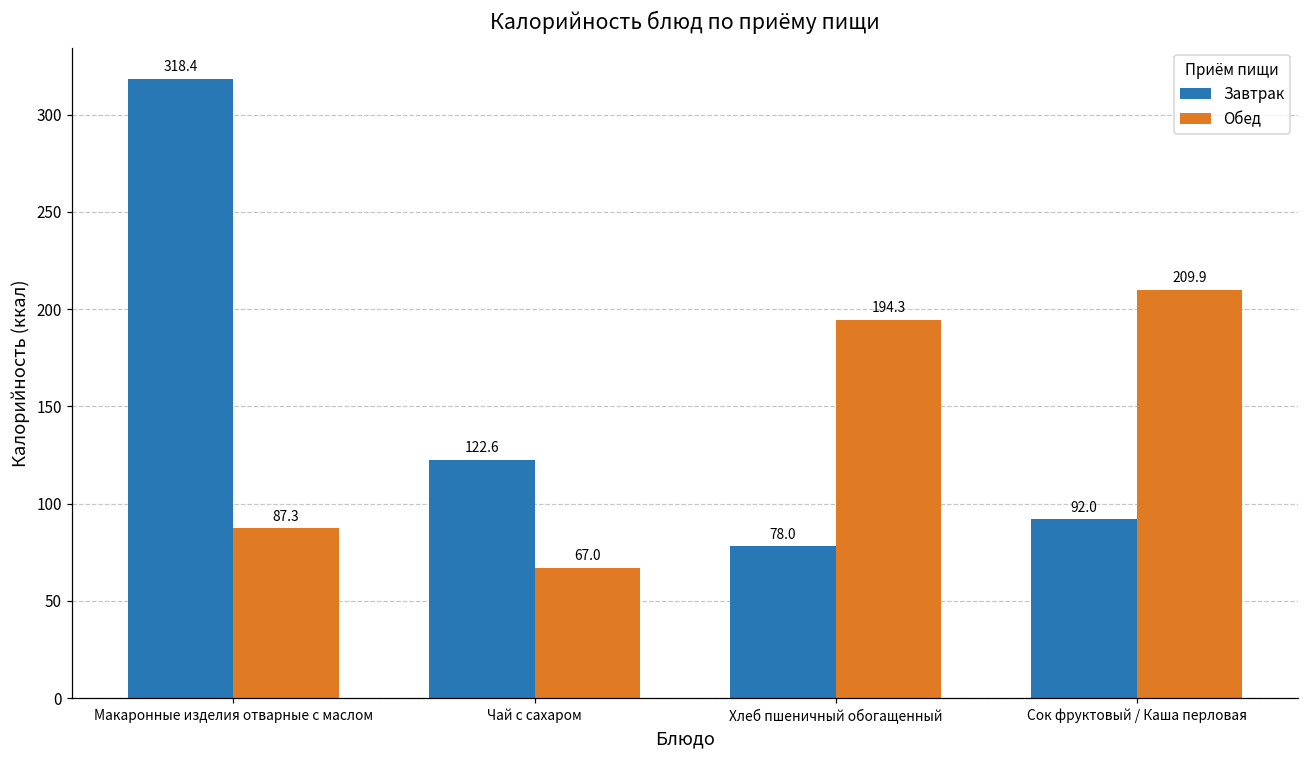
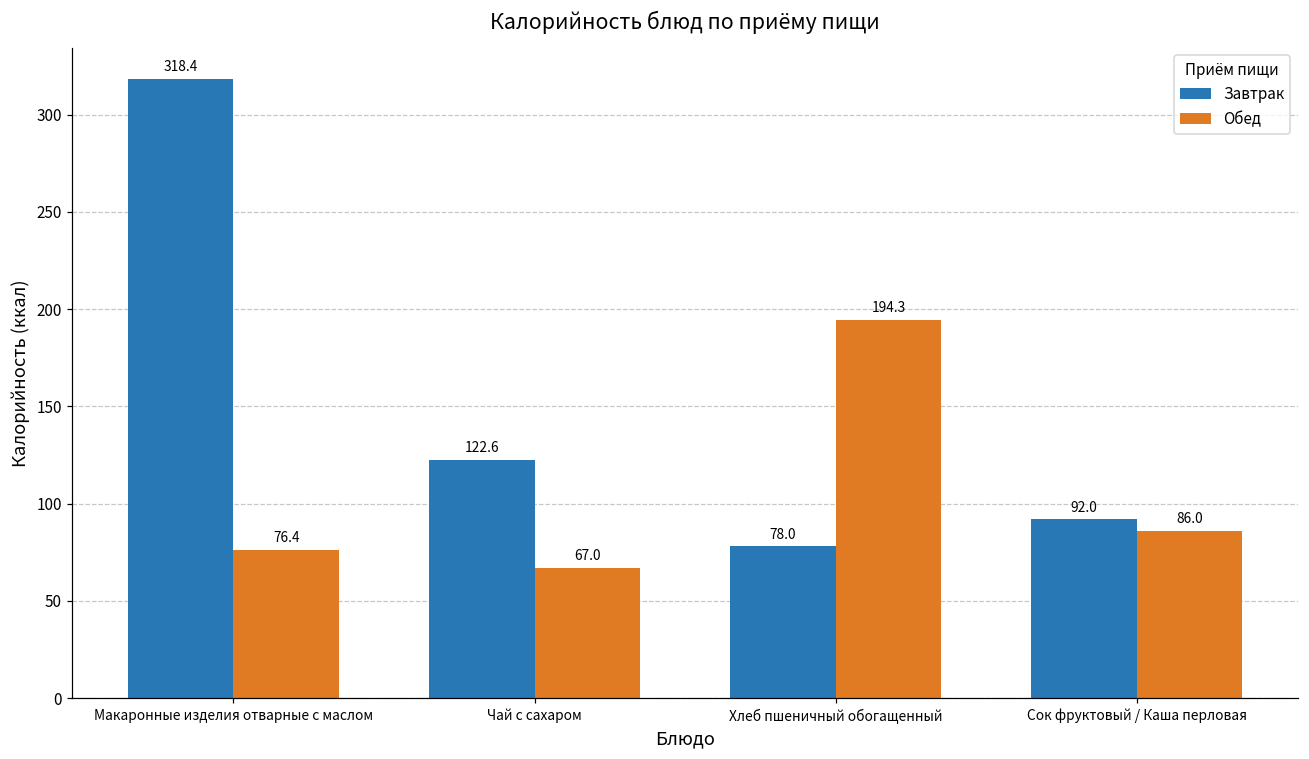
Обед, Макаронные изделия отварные с маслом: 87.3 -> 76.4
Обед, Сок фруктовый / Каша перловая: 209.9 -> 86.0
